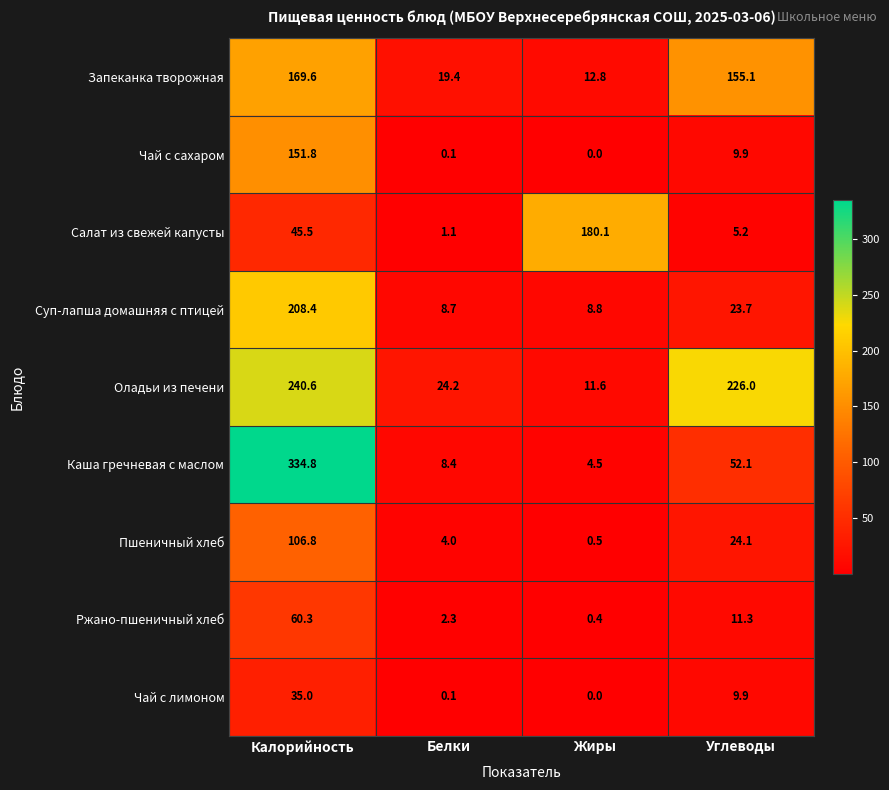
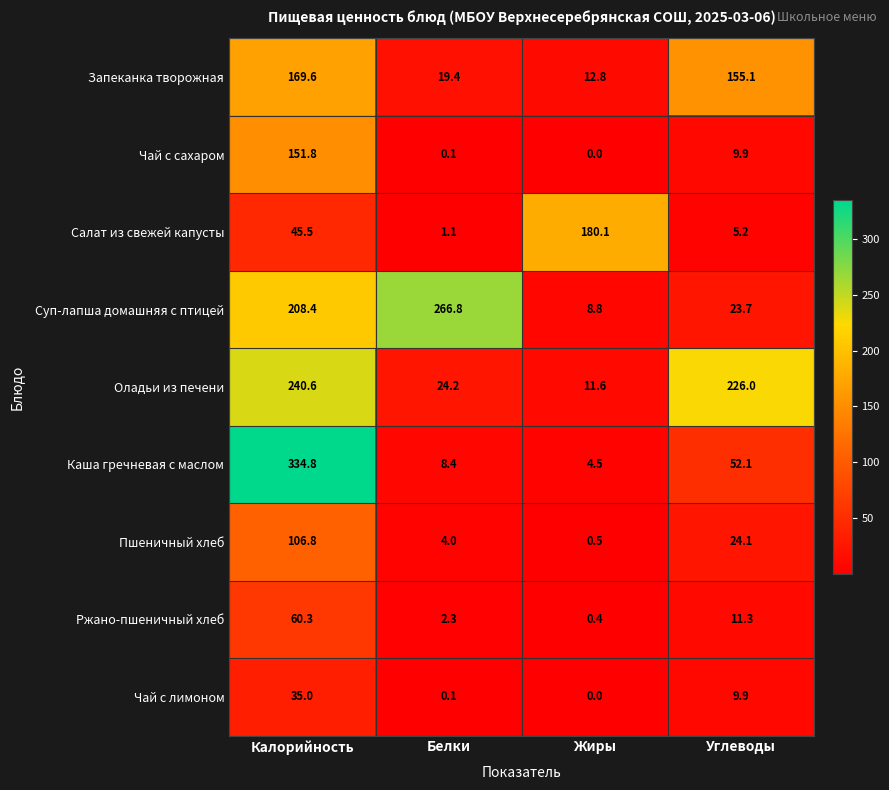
Суп-лапша домашняя с птицей, Белки: 8.7 -> 266.8
